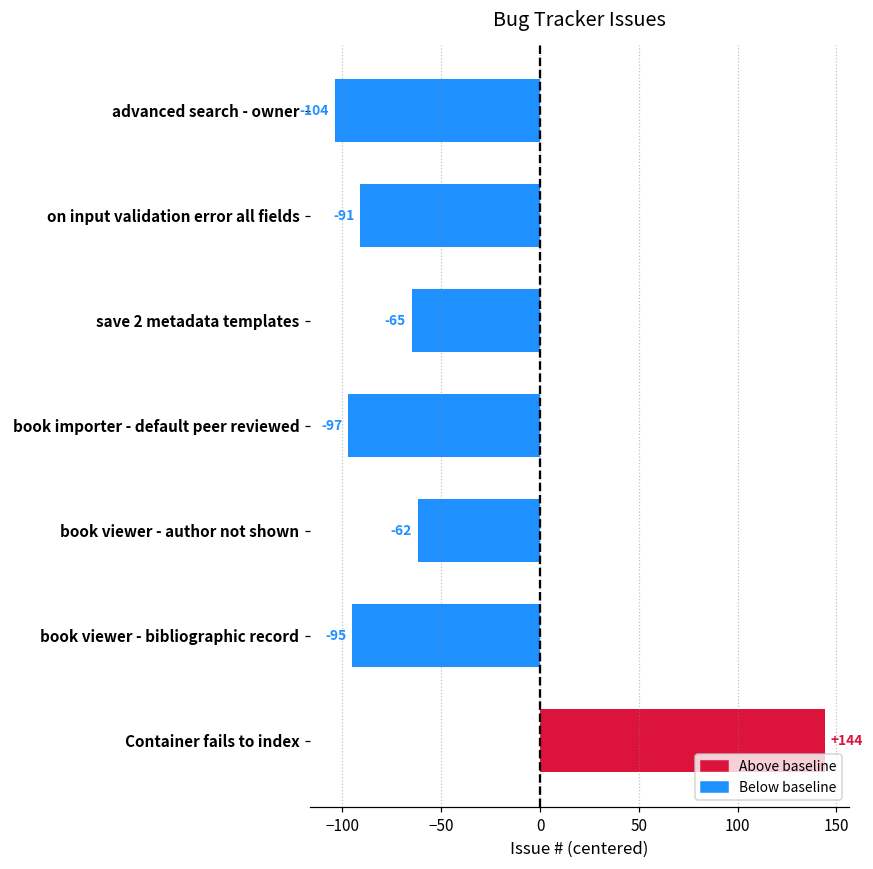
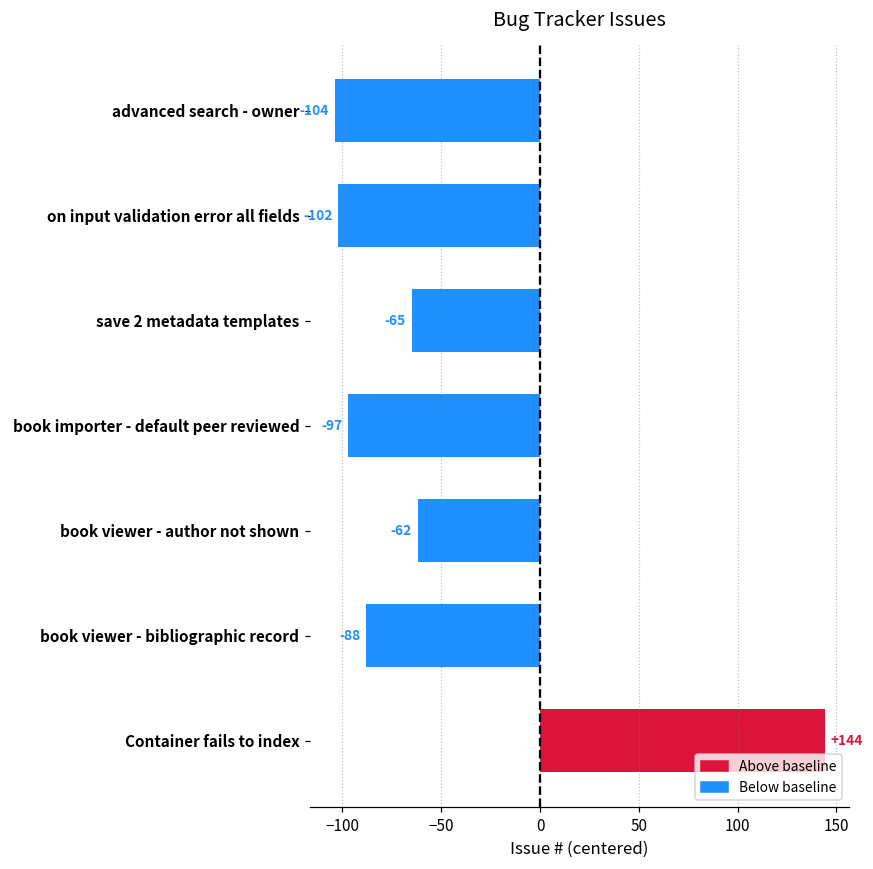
on input validation error all fields: -91 -> -102
book viewer - bibliographic record: -95 -> -88
